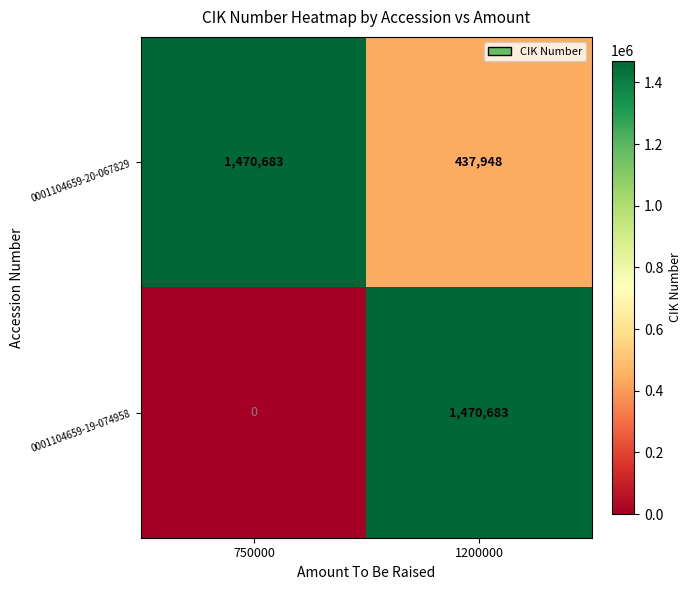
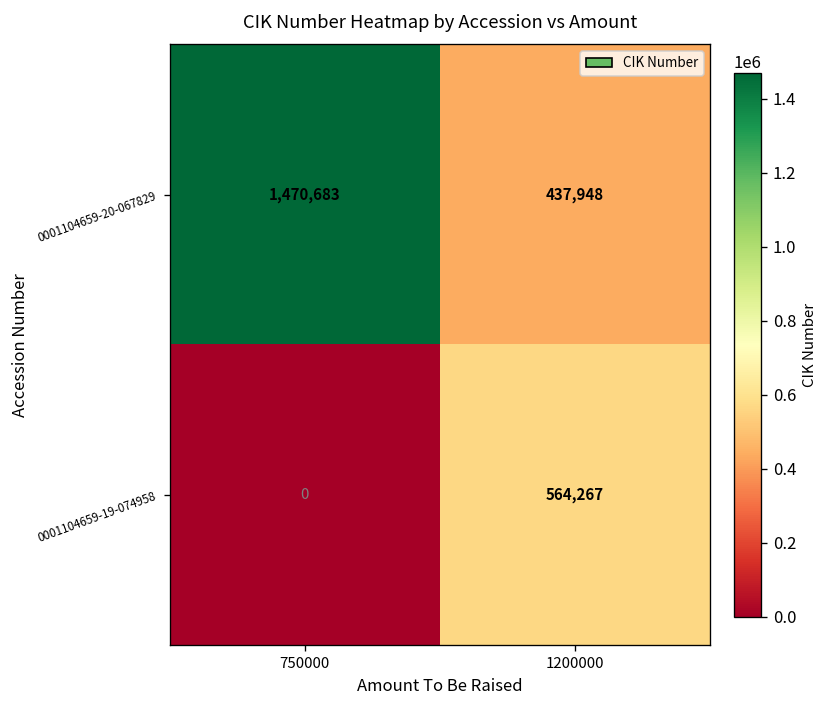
0001104659-19-074958, 1200000: 1,470,683 -> 564,267
